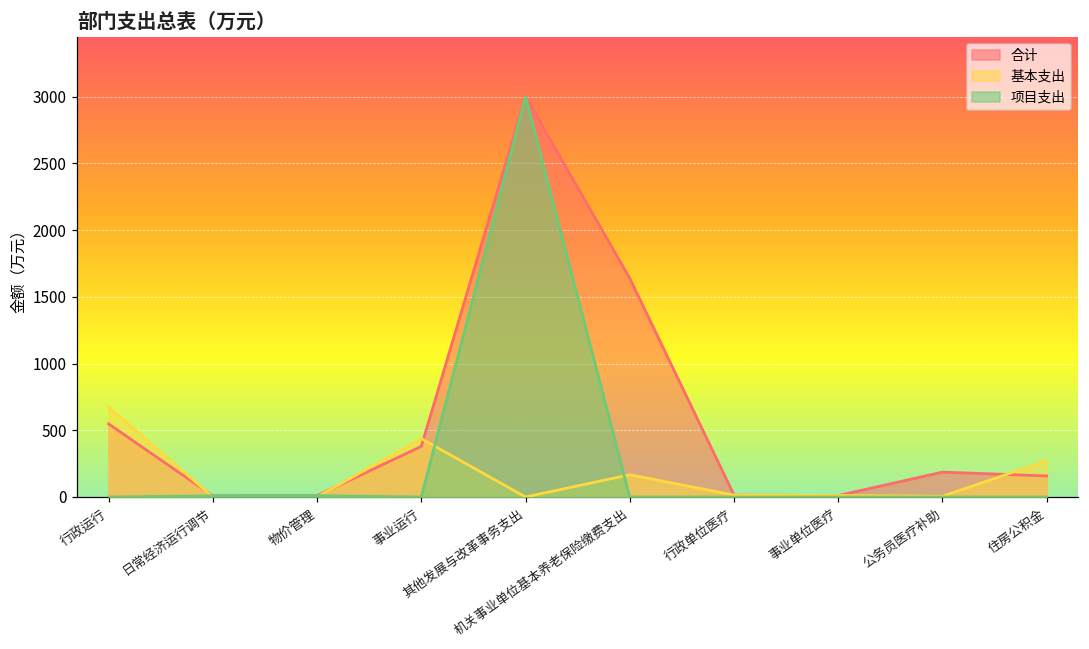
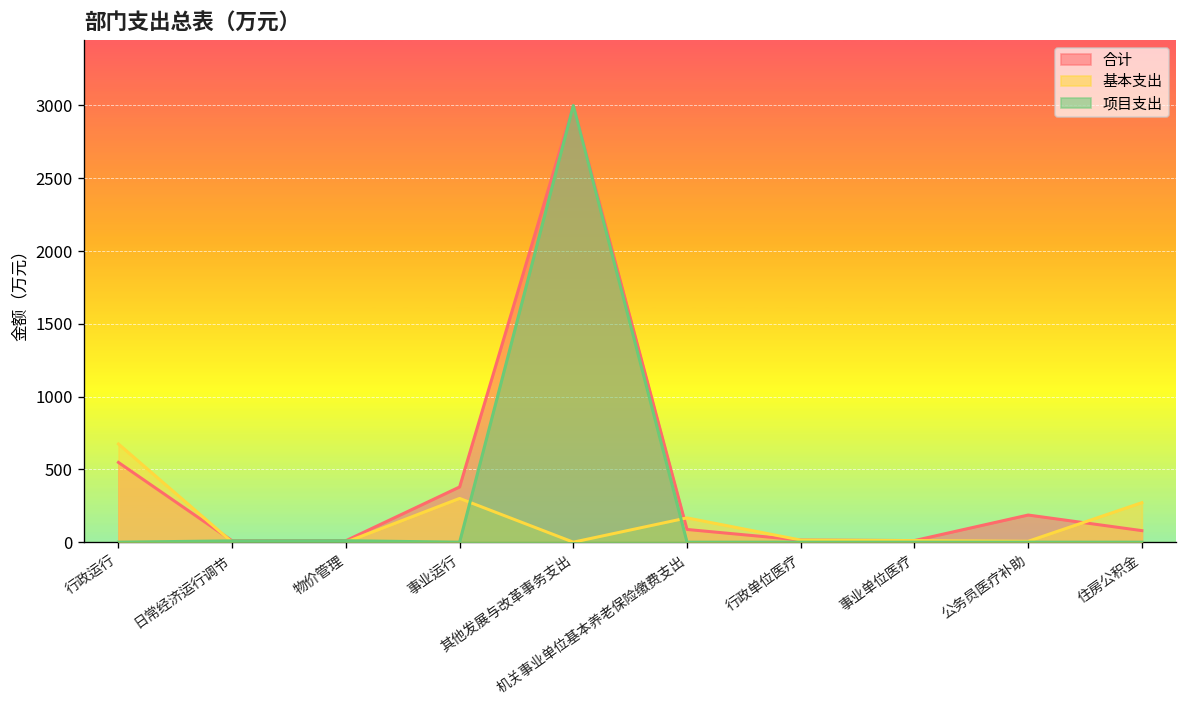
基本支出, 事业运行: 440 -> 300
合计, 机关事业单位基本养老保险缴费支出: 1640 -> 90
合计, 住房公积金: 160 -> 80
